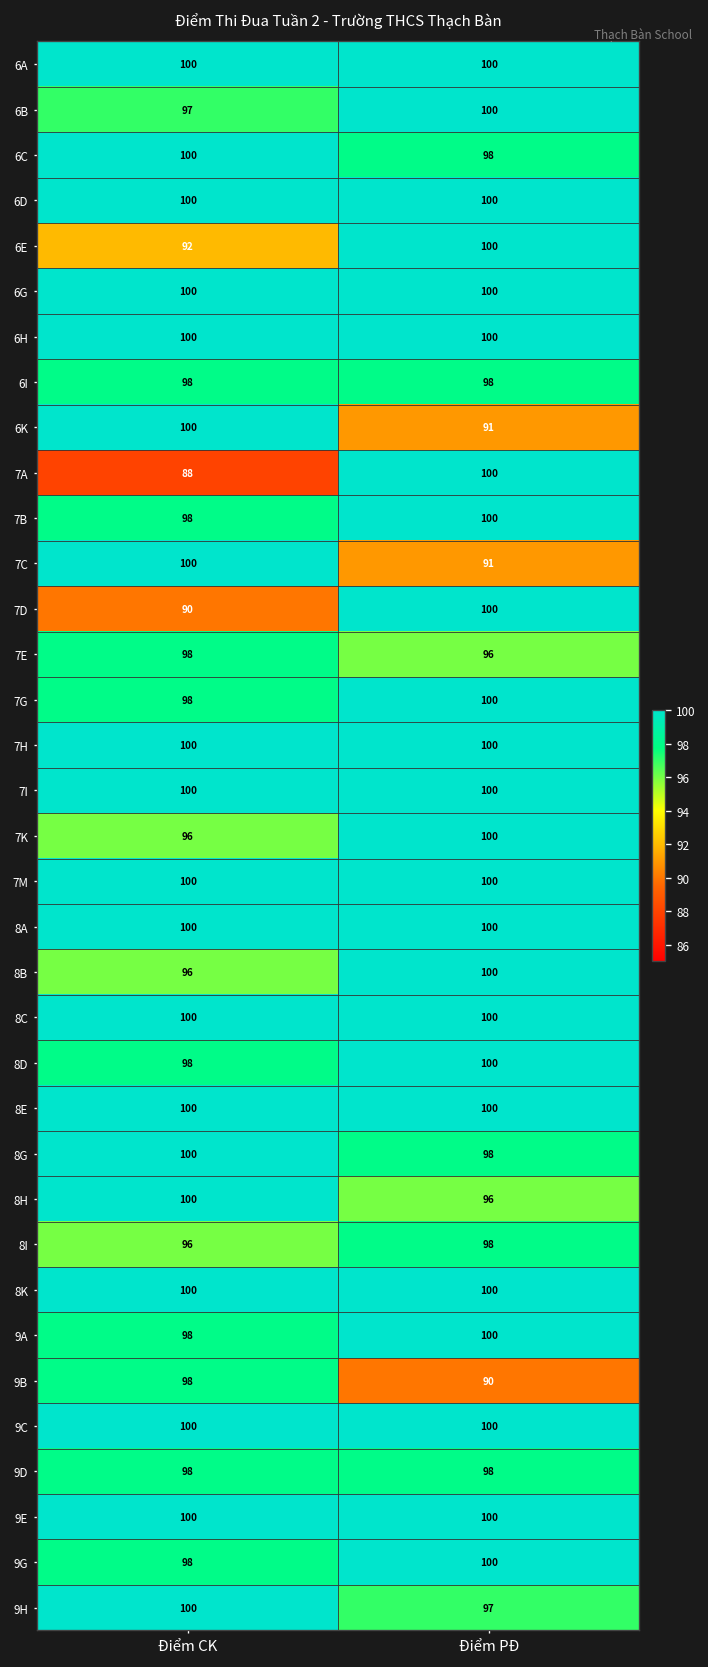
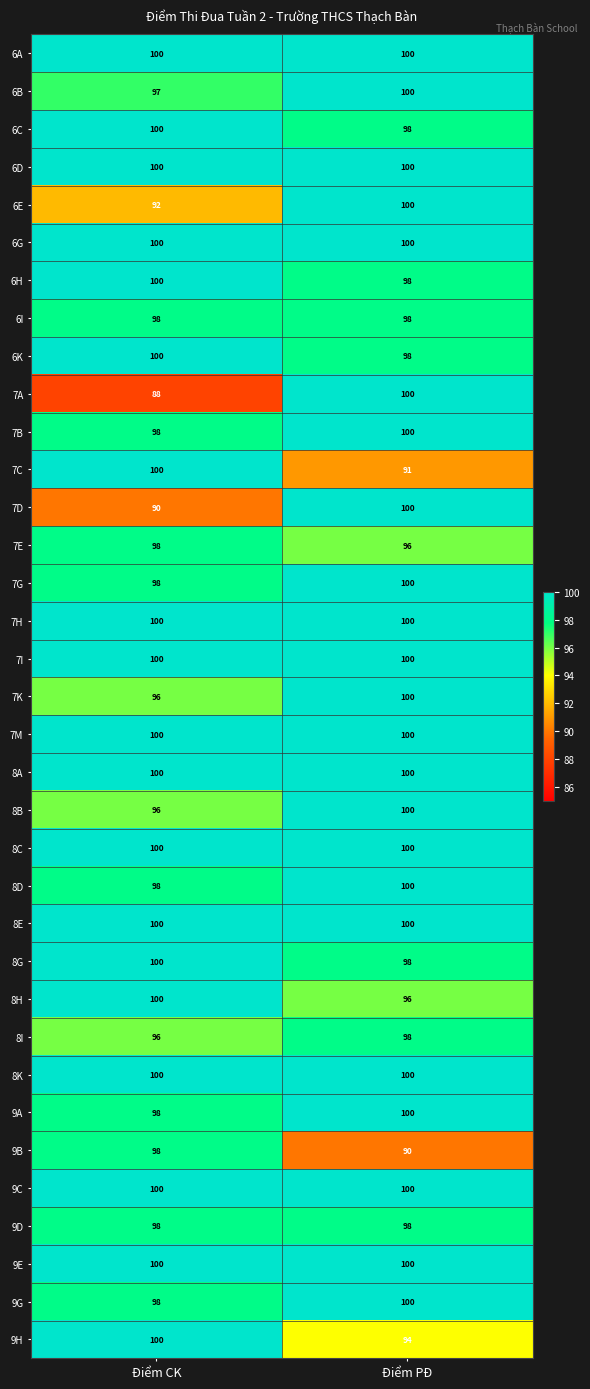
6H, Điểm PĐ: 100 -> 98
6K, Điểm PĐ: 91 -> 98
9H, Điểm PĐ: 97 -> 94
